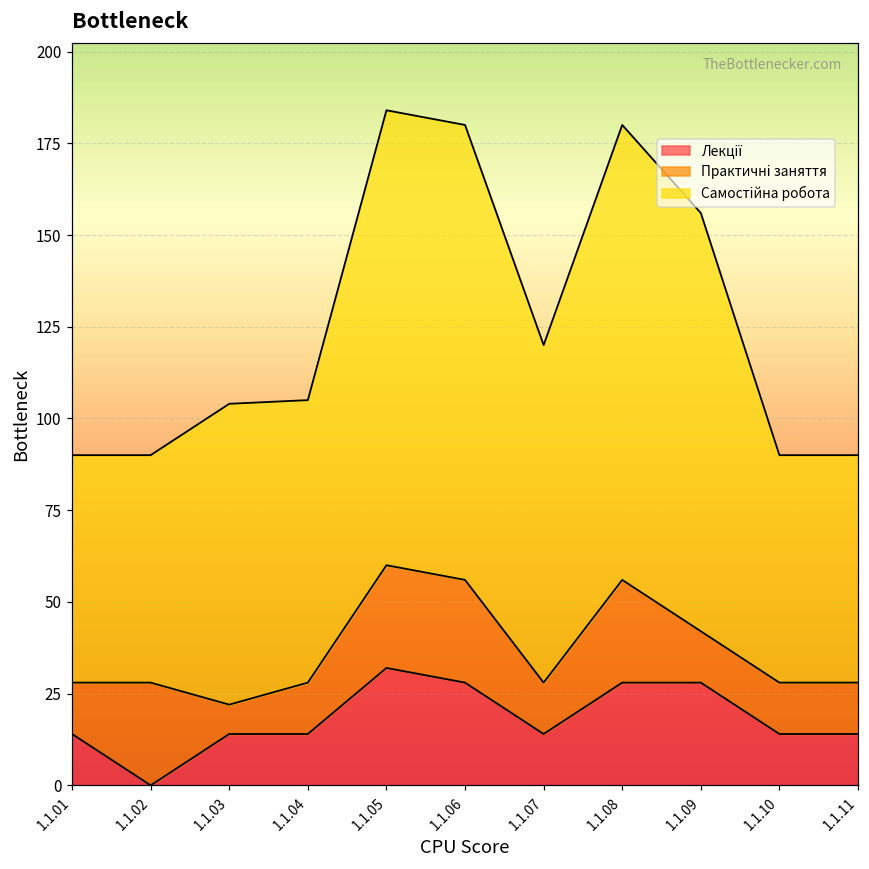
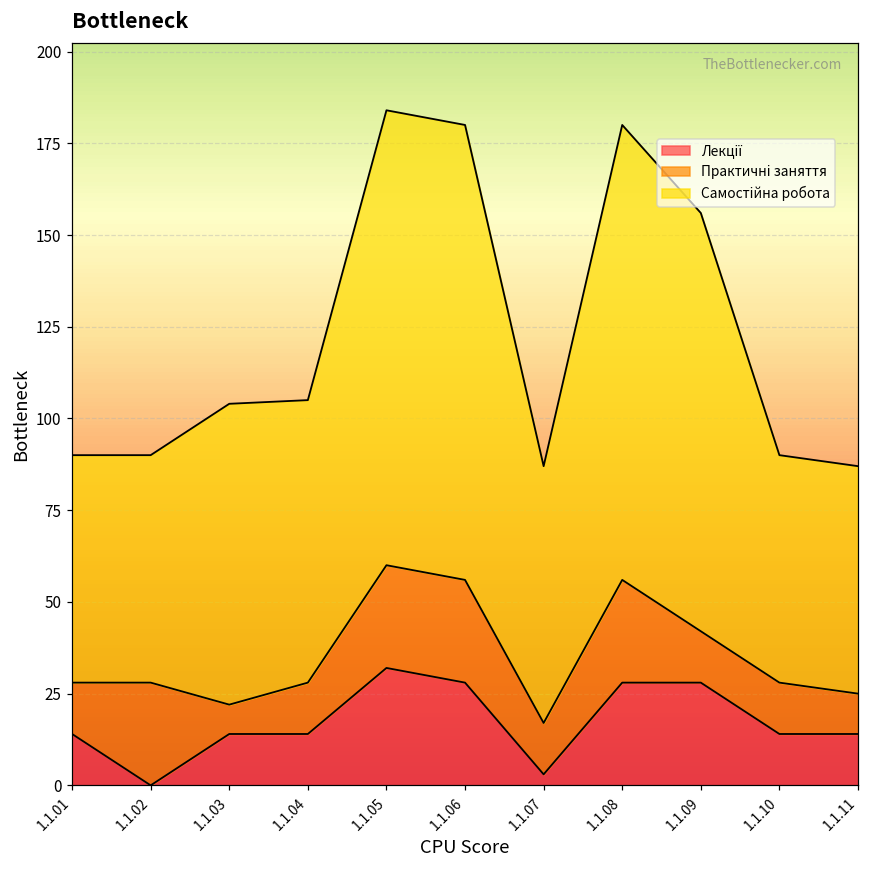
Лекції, 1.1.07: 14 -> 3
Самостійна робота, 1.1.07: 92 -> 70
Практичні заняття, 1.1.11: 14 -> 11
